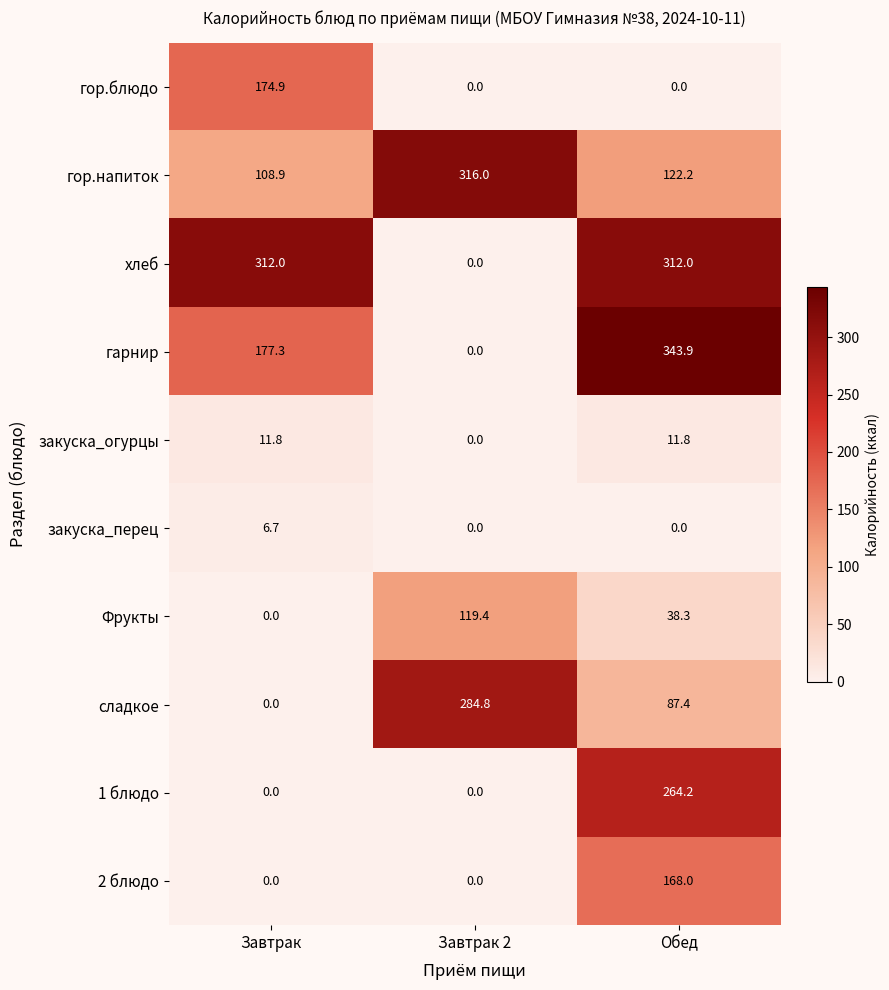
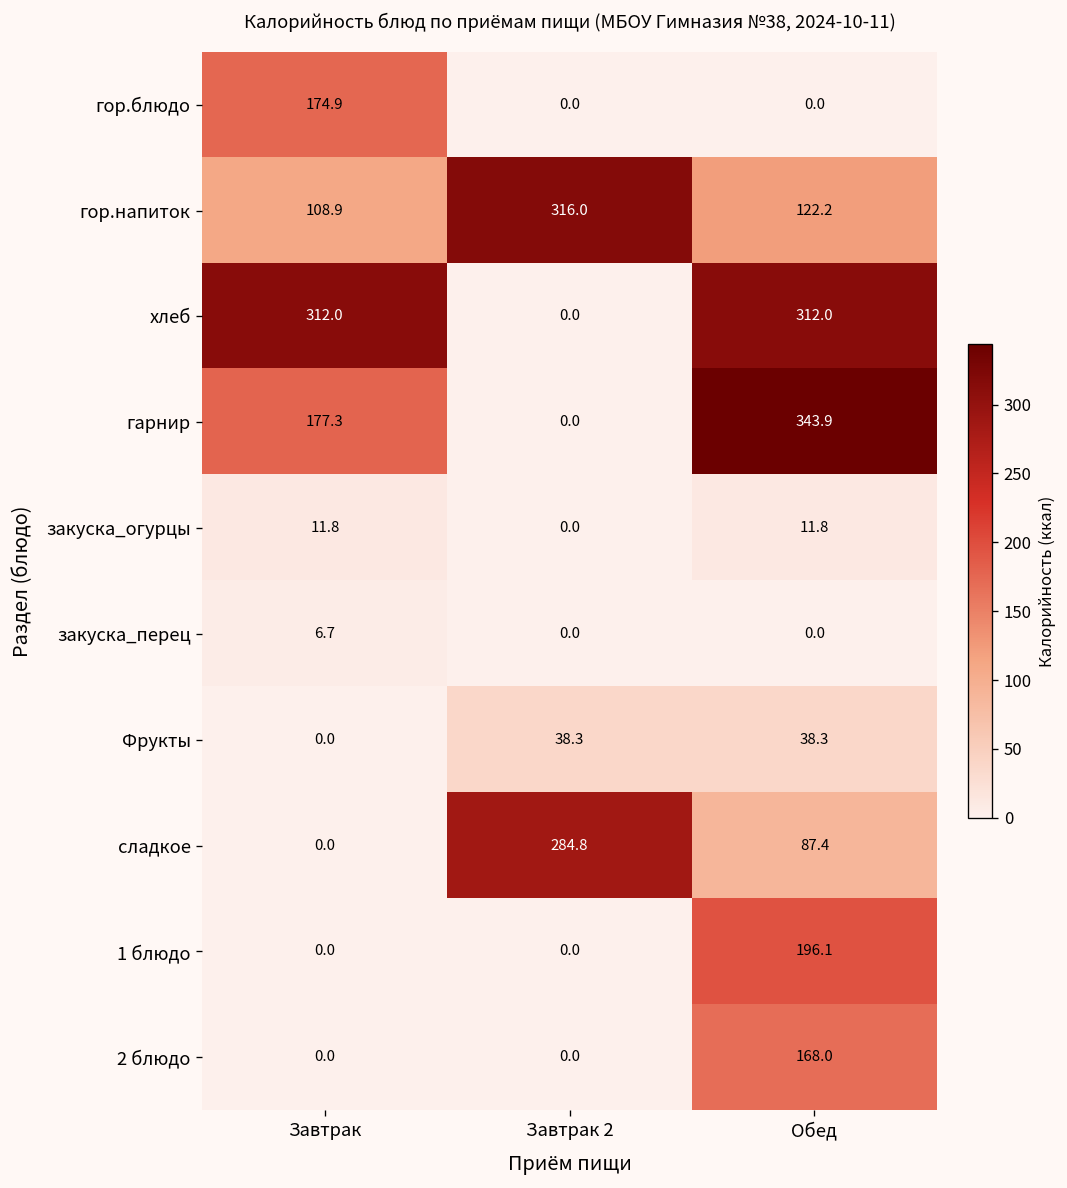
Фрукты, Завтрак 2: 119.4 -> 38.3
1 блюдо, Обед: 264.2 -> 196.1
